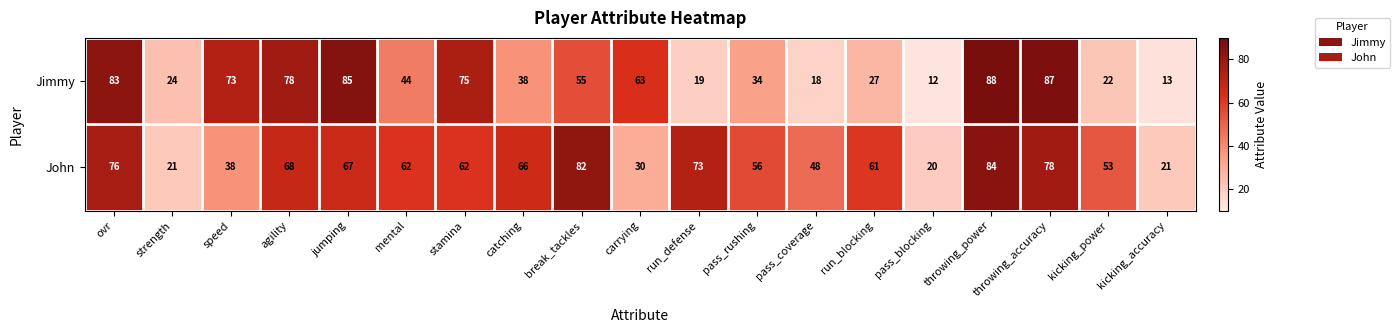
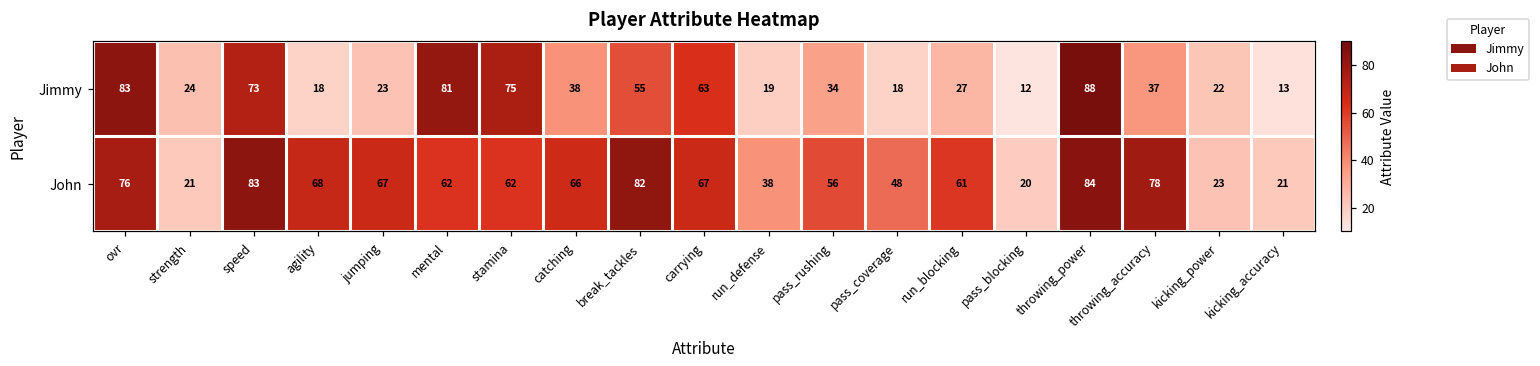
Jimmy, agility: 78 -> 18
Jimmy, jumping: 85 -> 23
Jimmy, mental: 44 -> 81
Jimmy, throwing_accuracy: 87 -> 37
John, speed: 38 -> 83
John, carrying: 30 -> 67
John, run_defense: 73 -> 38
John, kicking_power: 53 -> 23
